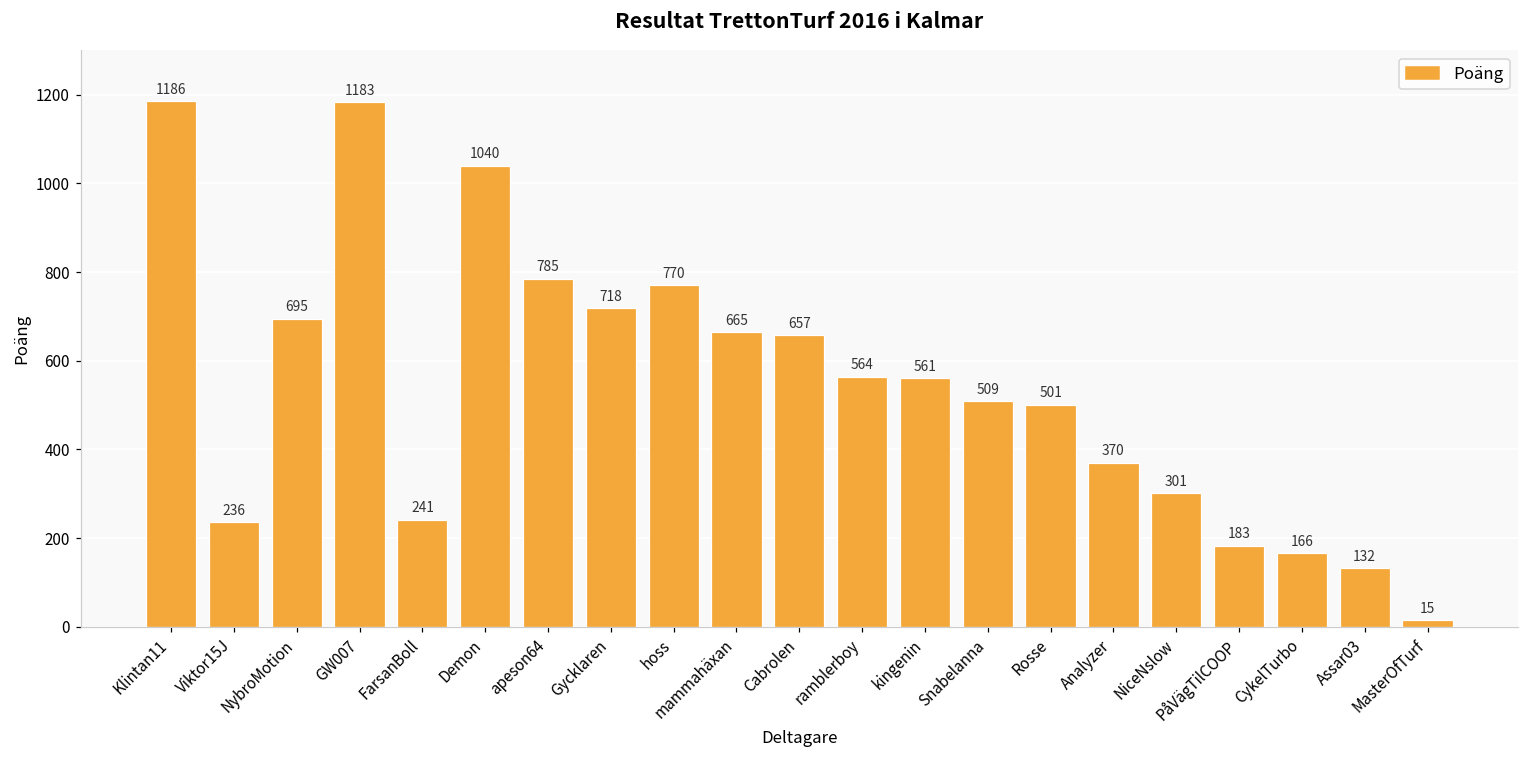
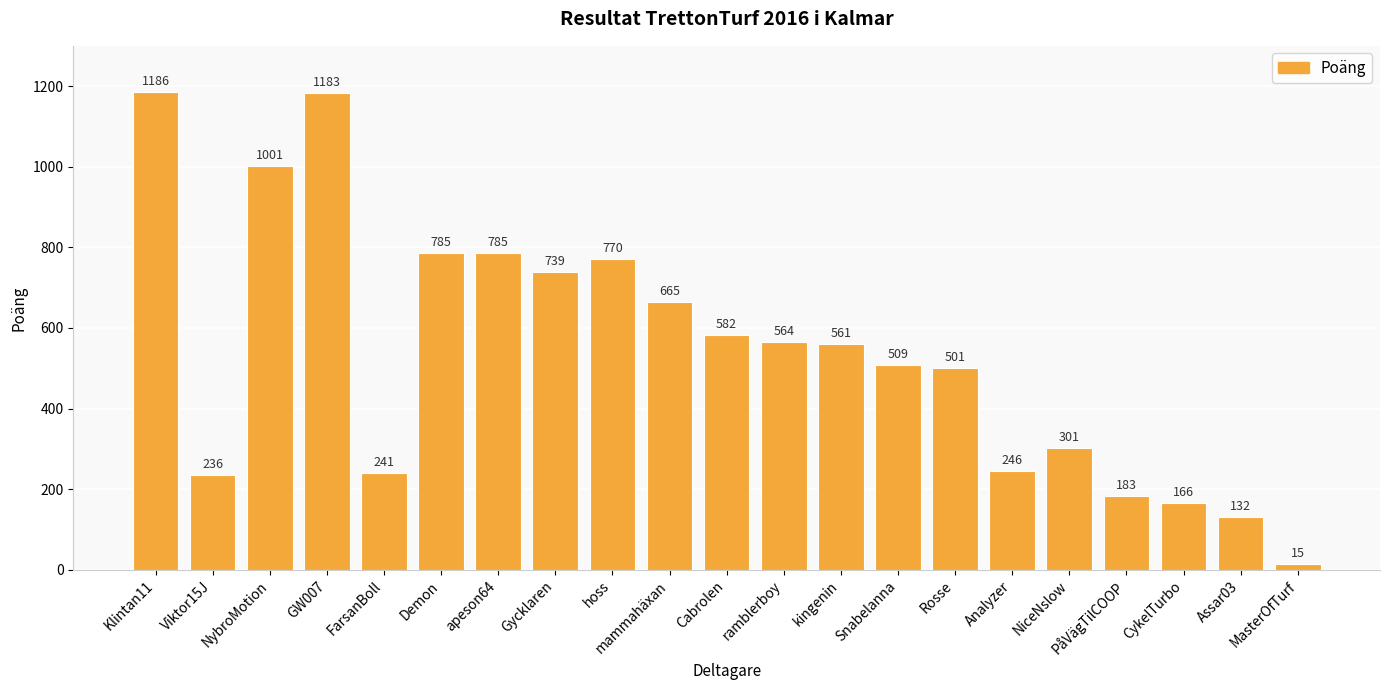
NybroMotion: 695 -> 1001
Demon: 1040 -> 785
Gycklaren: 718 -> 739
Cabrolen: 657 -> 582
Analyzer: 370 -> 246
